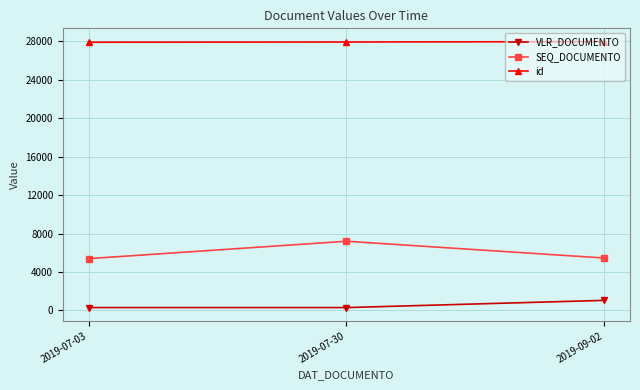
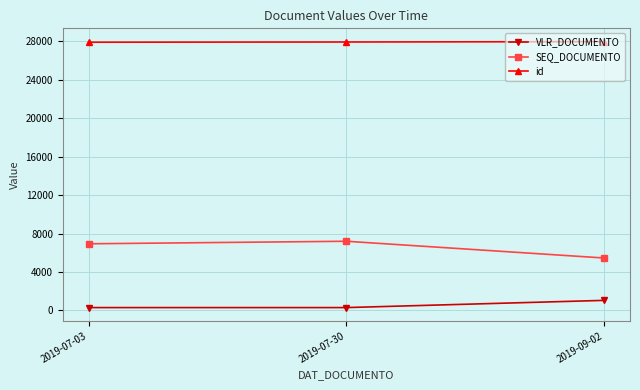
SEQ_DOCUMENTO, 2019-07-03: 5000 -> 7000
